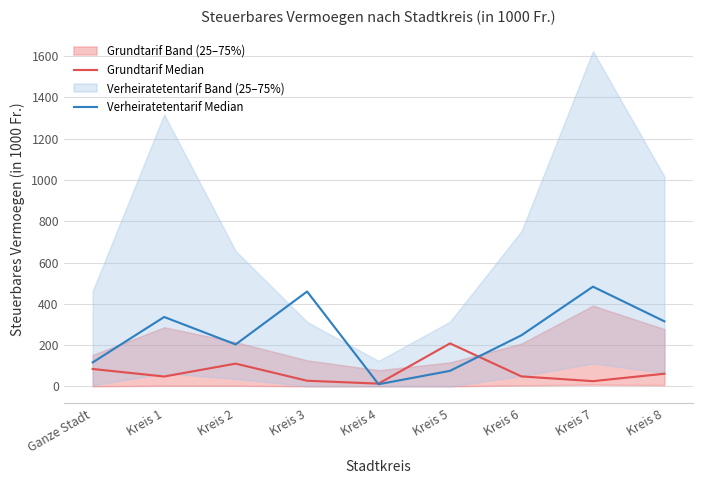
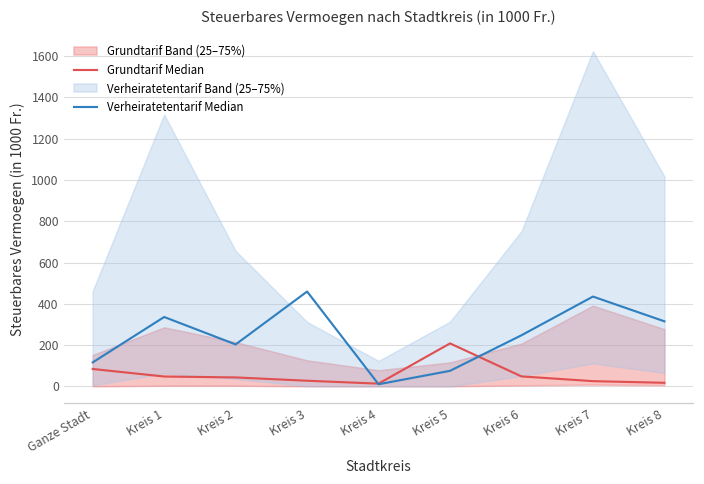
Grundtarif Median, Kreis 2: 110 -> 40
Verheiratetentarif Median, Kreis 7: 480 -> 440
Grundtarif Median, Kreis 8: 60 -> 20
